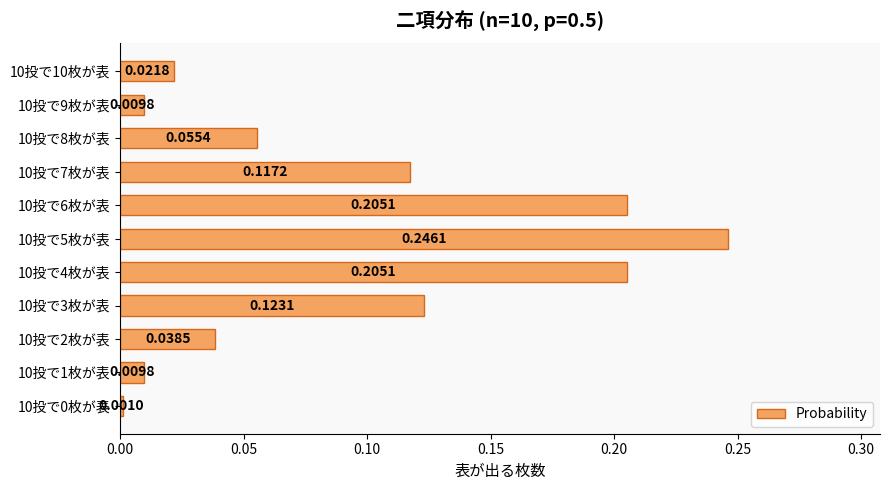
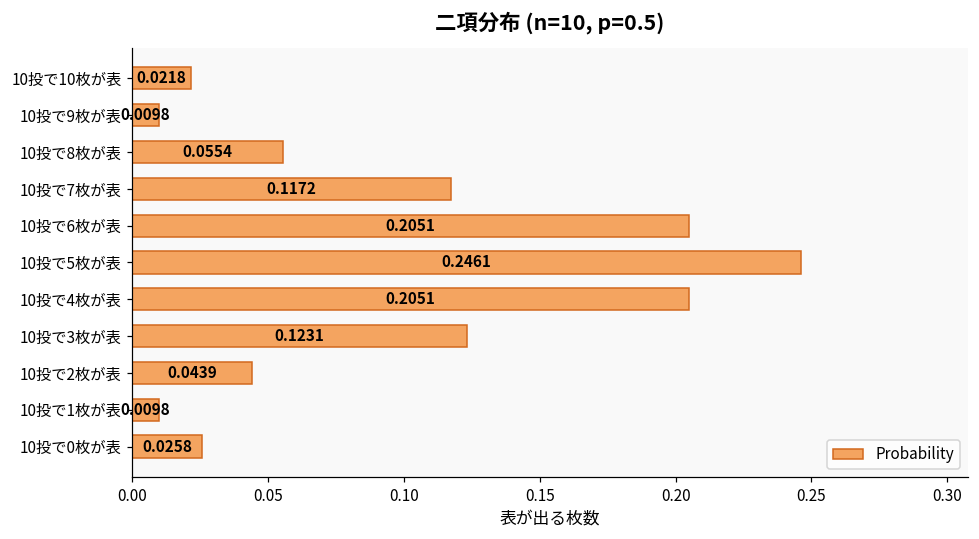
10投で2枚が表: 0.0385 -> 0.0439
10投で0枚が表: 0.0010 -> 0.0258
